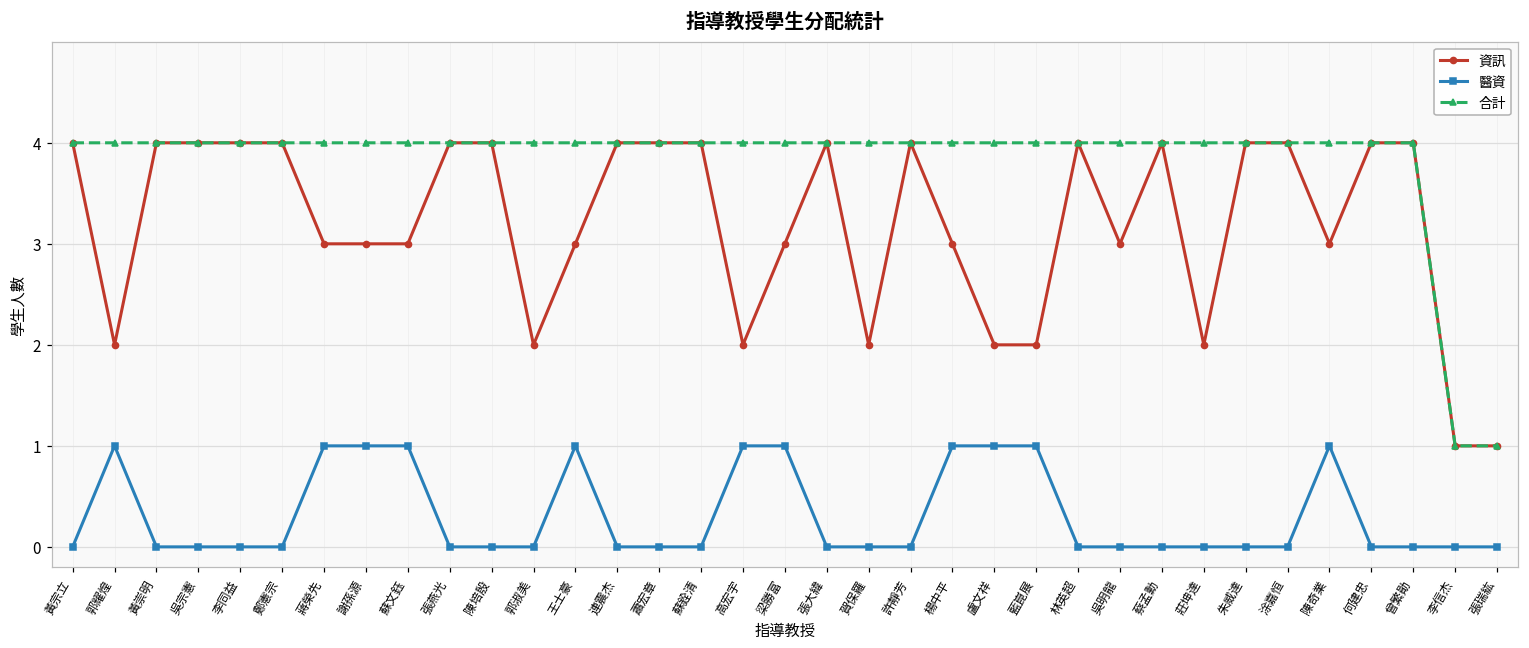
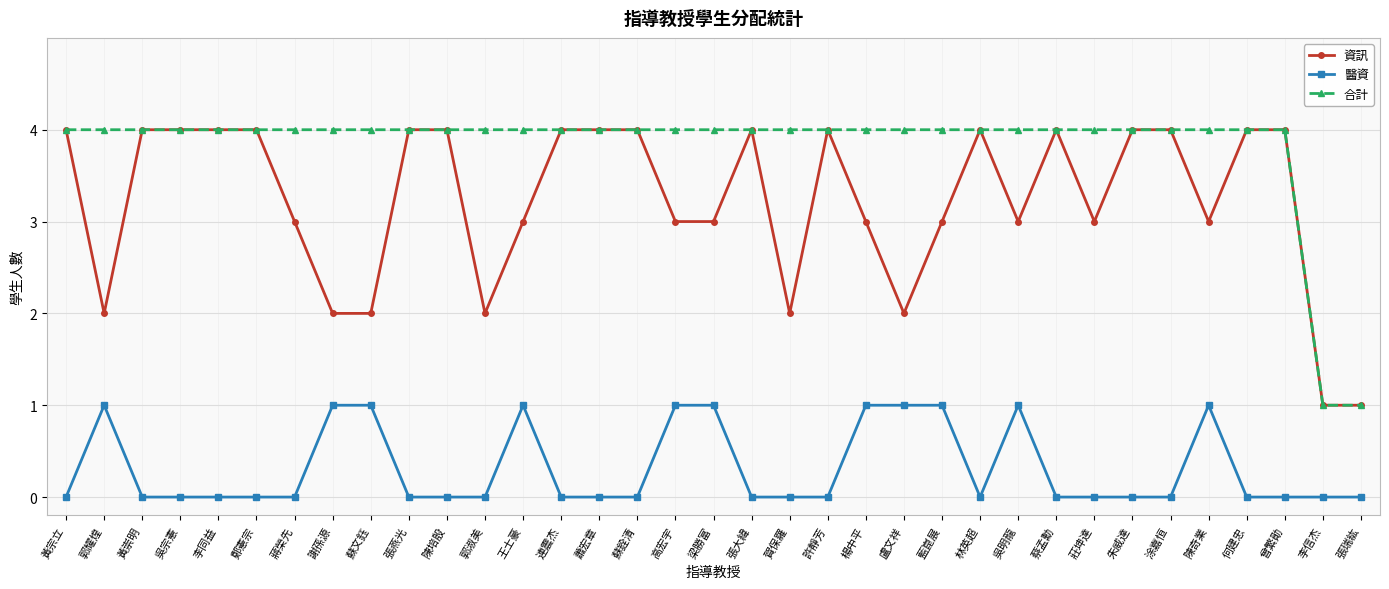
醫資, 蔣榮先: 1 -> 0
資訊, 謝孫源: 3 -> 2
資訊, 蘇文鈺: 3 -> 2
資訊, 高宏宇: 2 -> 3
資訊, 藍崑展: 2 -> 3
醫資, 吳明龍: 0 -> 1
資訊, 莊坤達: 2 -> 3
